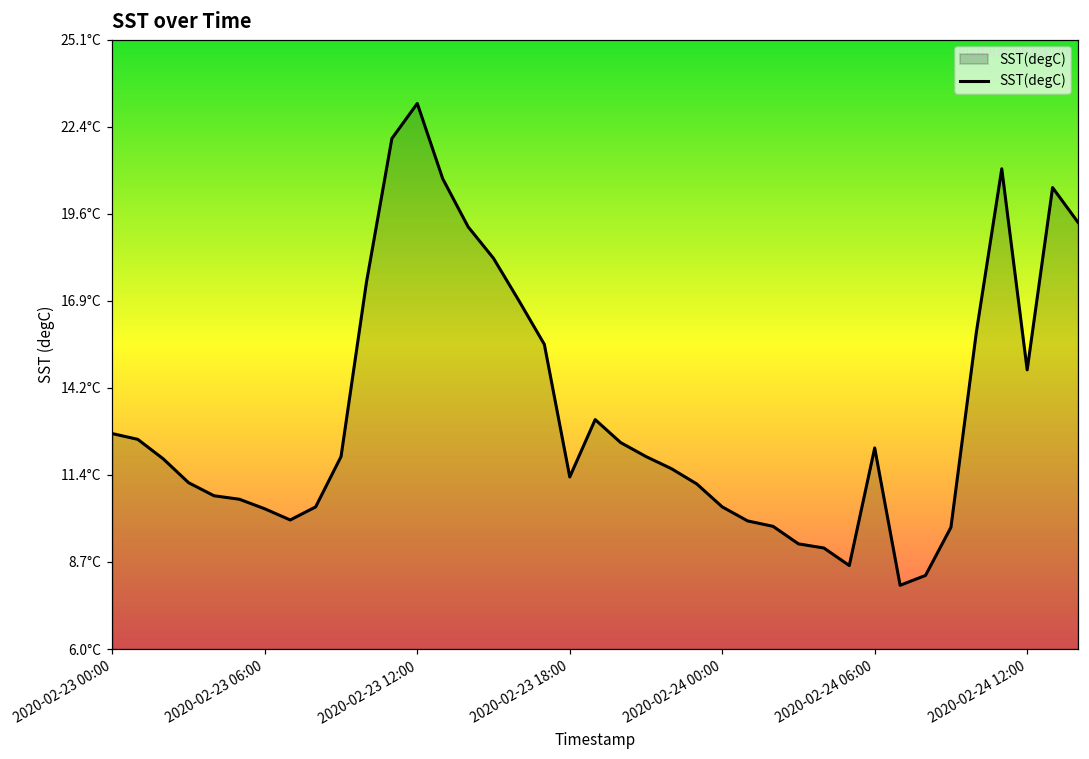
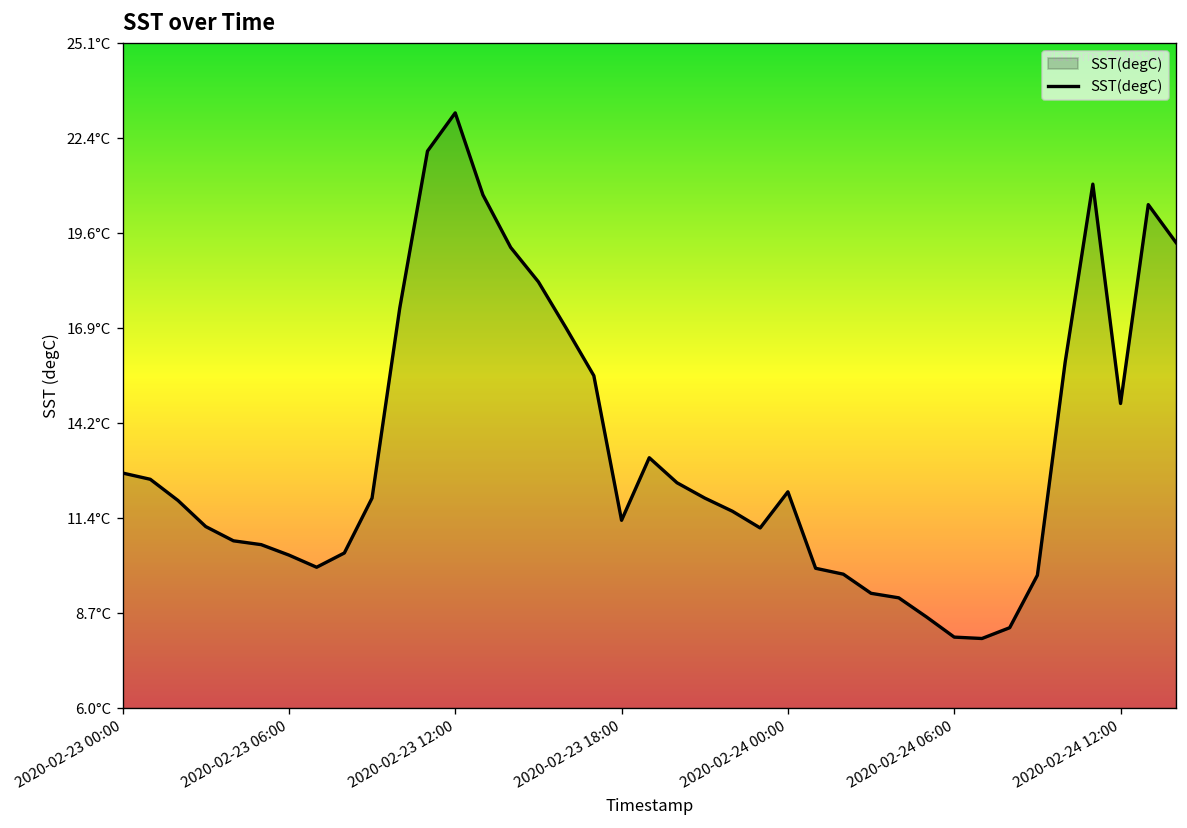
2020-02-24 00:00: 10.4°C -> 12.2°C
2020-02-24 06:00: 12.3°C -> 8.0°C
